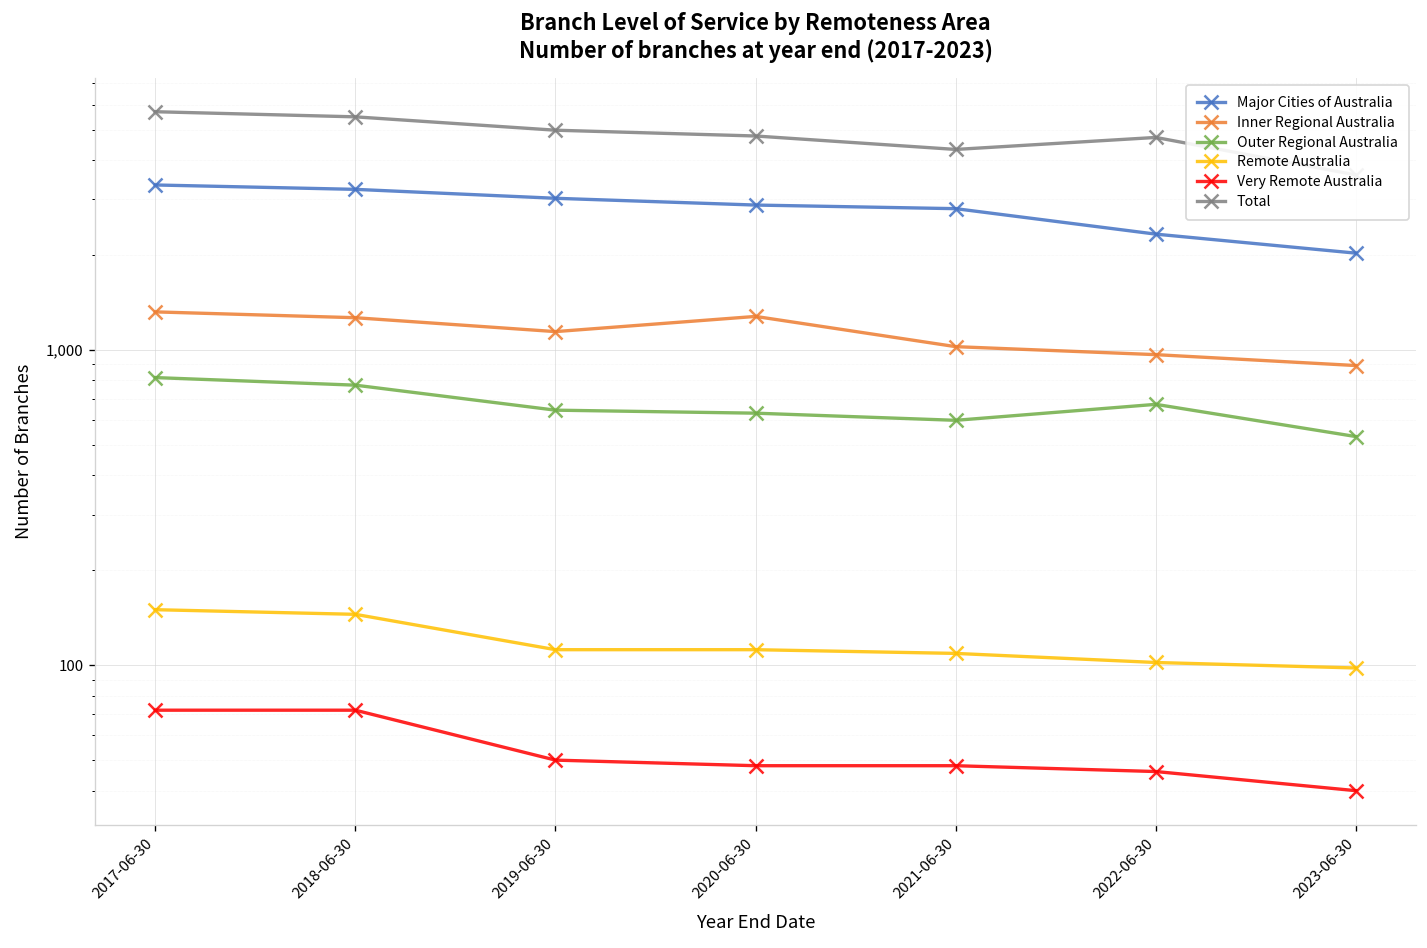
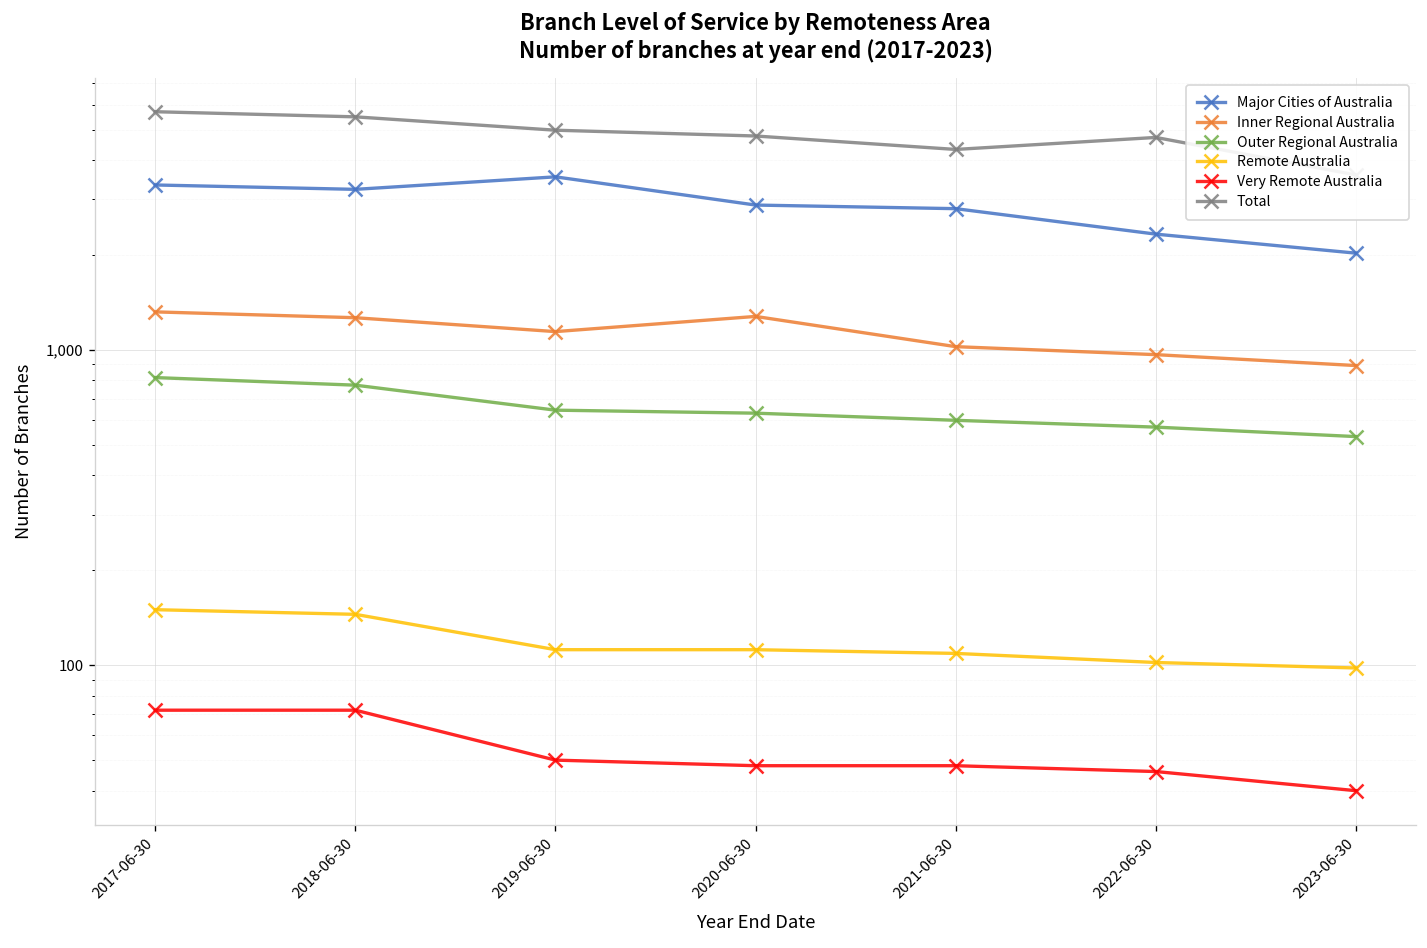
Major Cities of Australia, 2019-06-30: 3,000 -> 3,500
Outer Regional Australia, 2022-06-30: 670 -> 570
